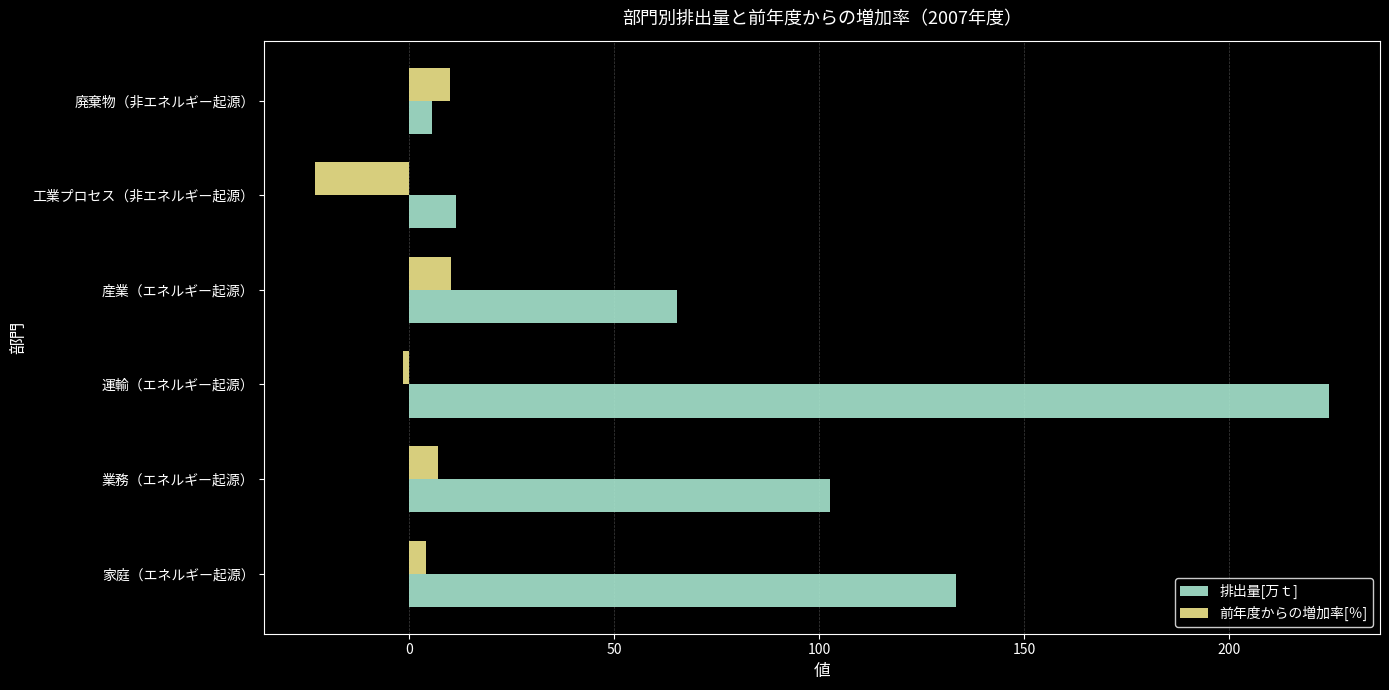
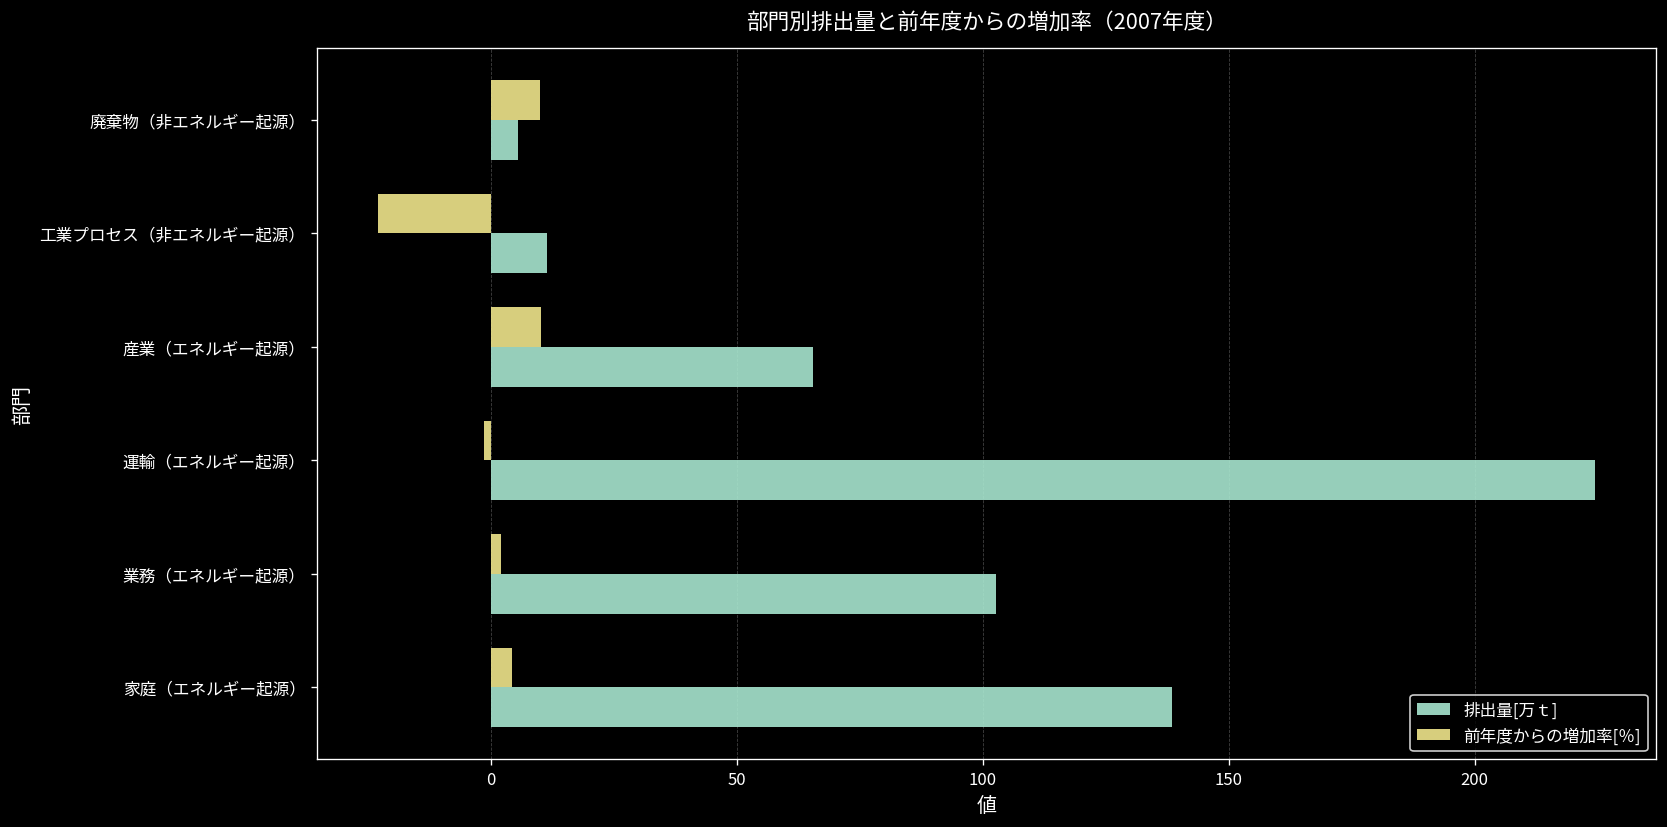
前年度からの増加率[％], 業務（エネルギー起源）: 7 -> 2
排出量[万ｔ], 家庭（エネルギー起源）: 134 -> 139
